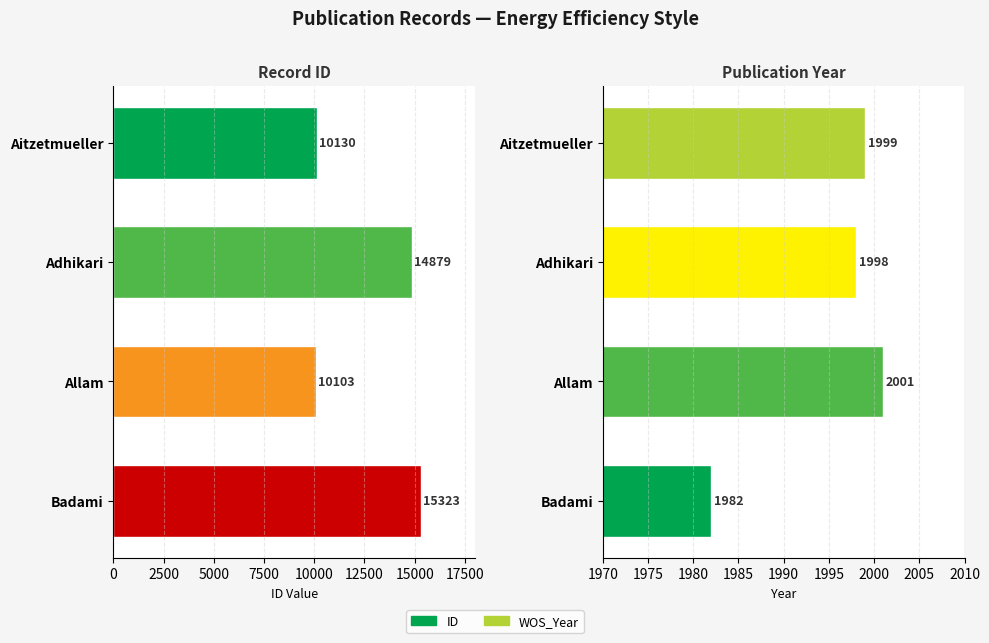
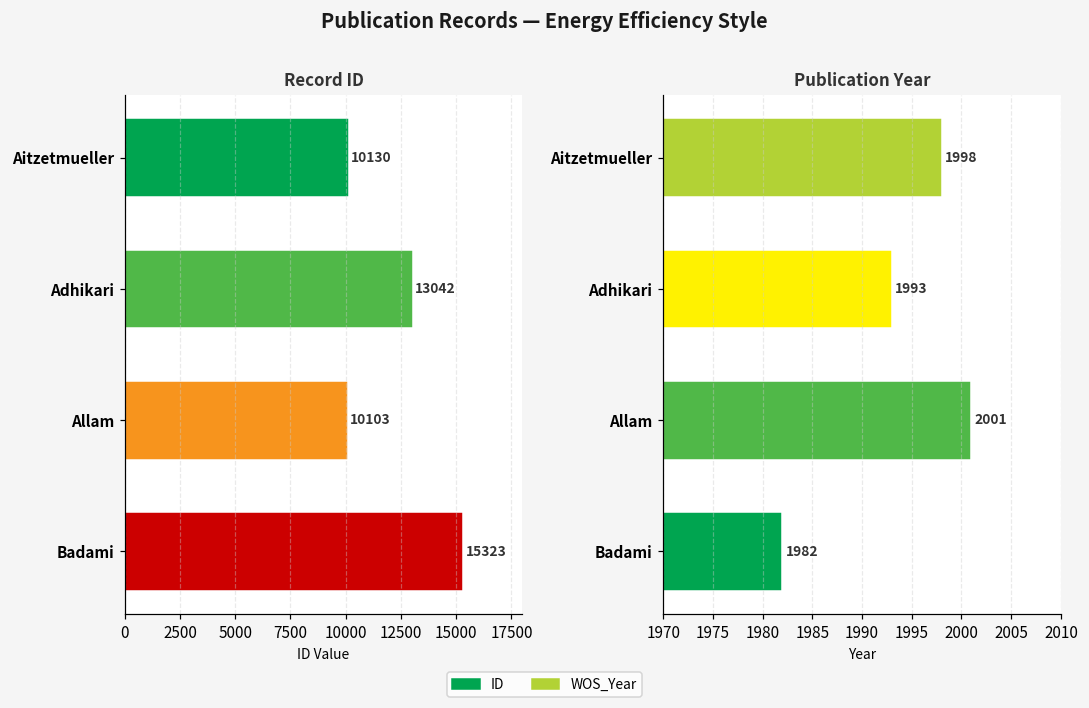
Record ID, Adhikari: 14879 -> 13042
Publication Year, Aitzetmueller: 1999 -> 1998
Publication Year, Adhikari: 1998 -> 1993
